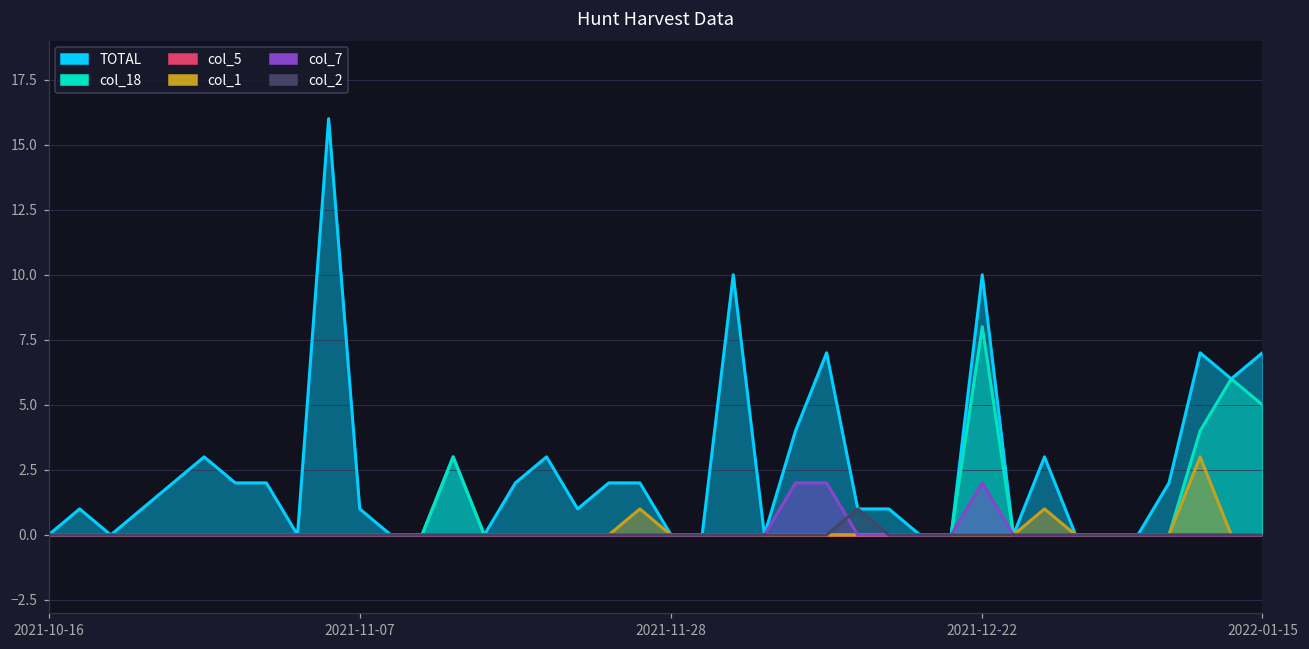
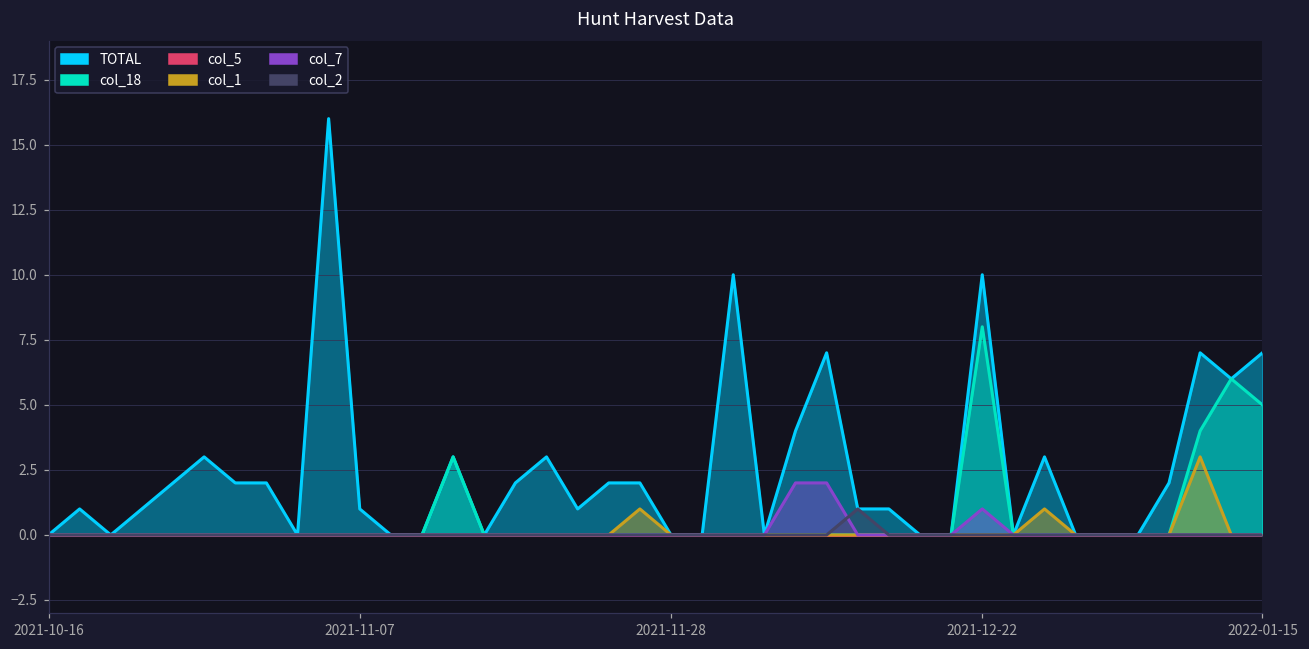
col_7, 2021-12-22: 2 -> 1
